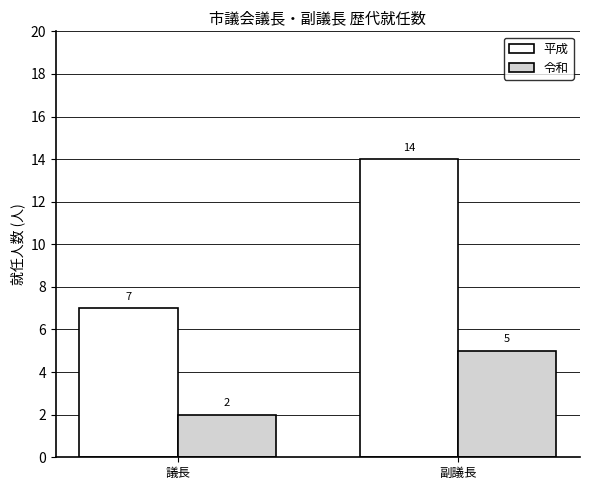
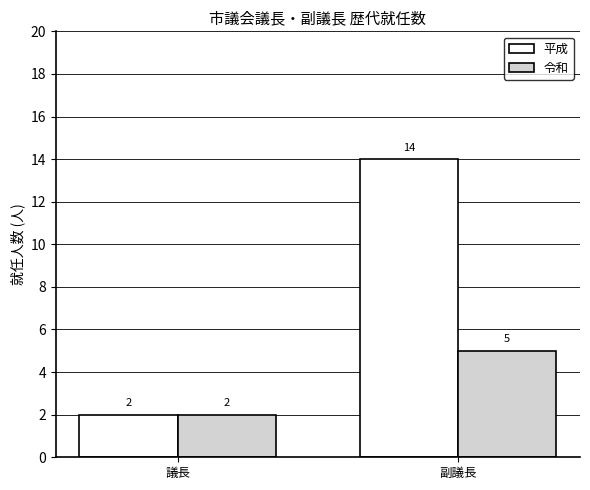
平成, 議長: 7 -> 2
